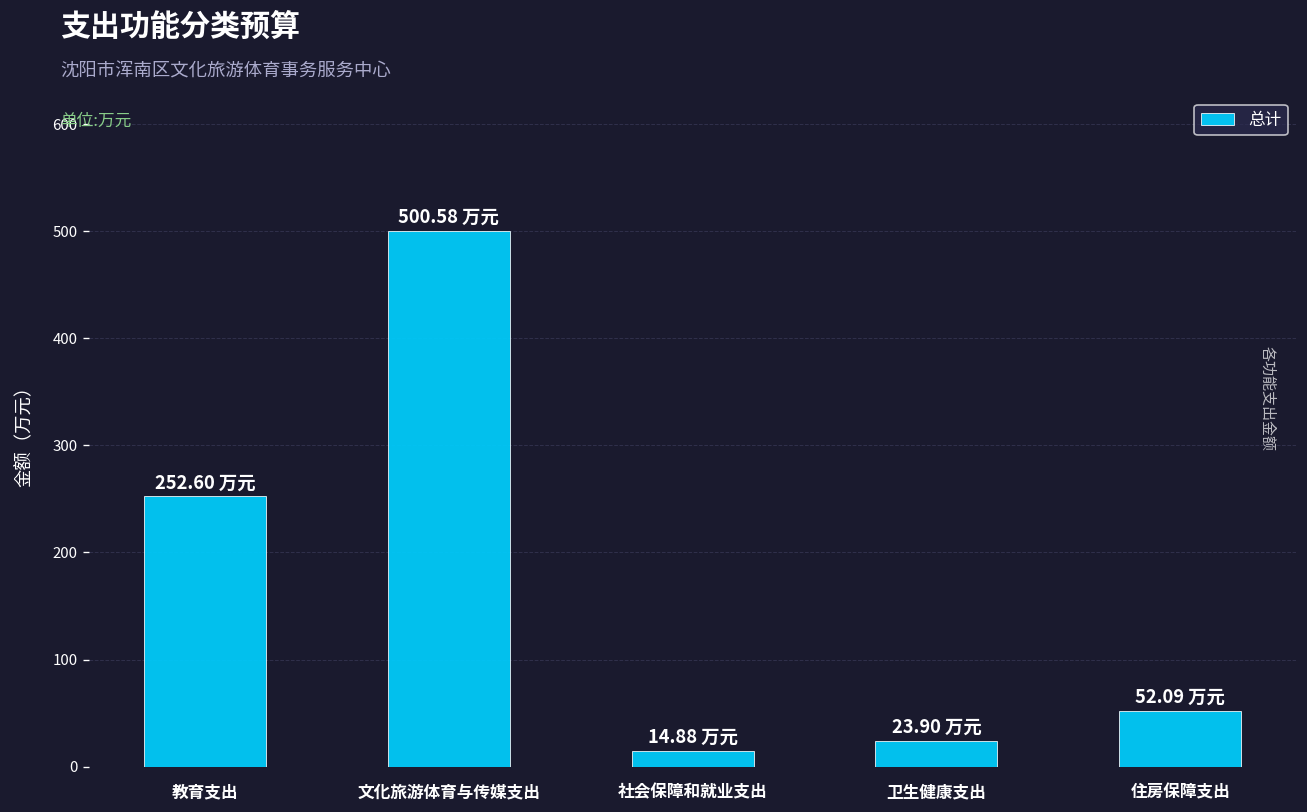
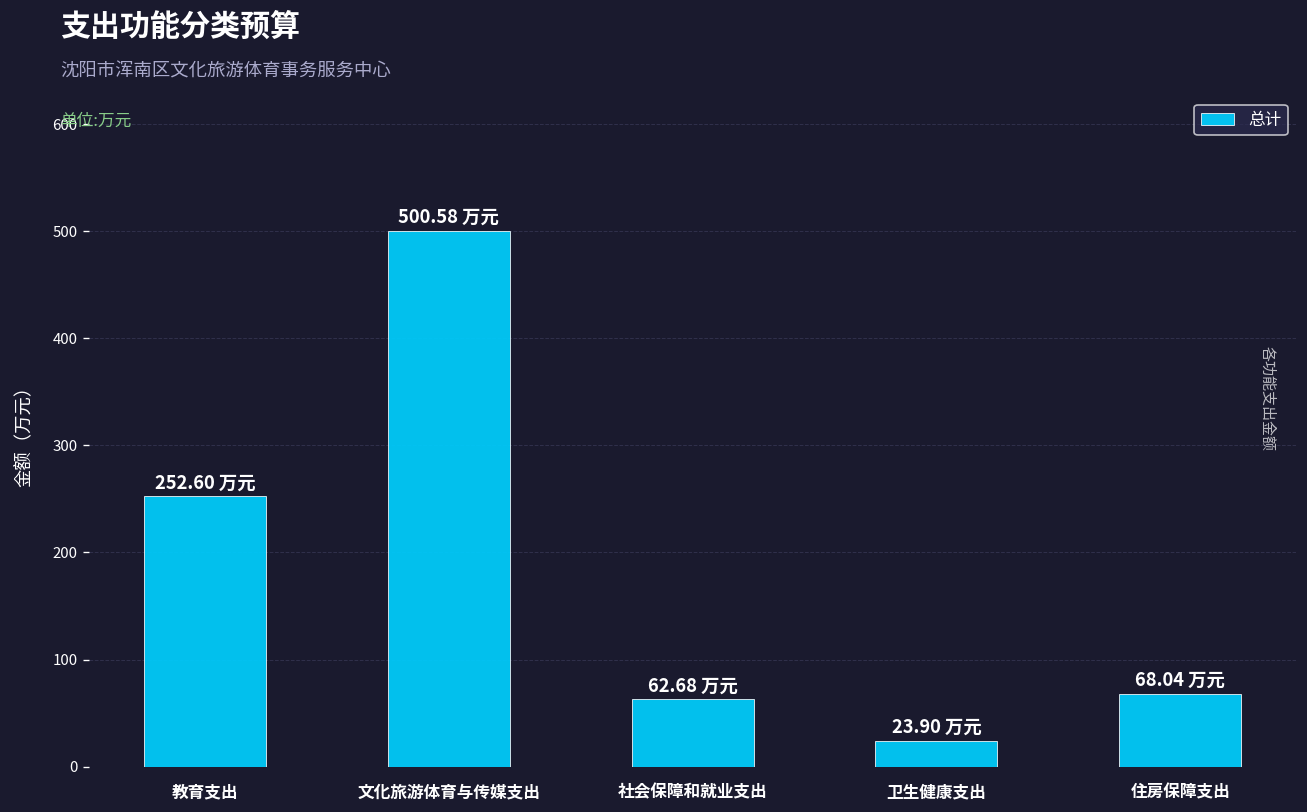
社会保障和就业支出: 14.88 -> 62.68
住房保障支出: 52.09 -> 68.04
